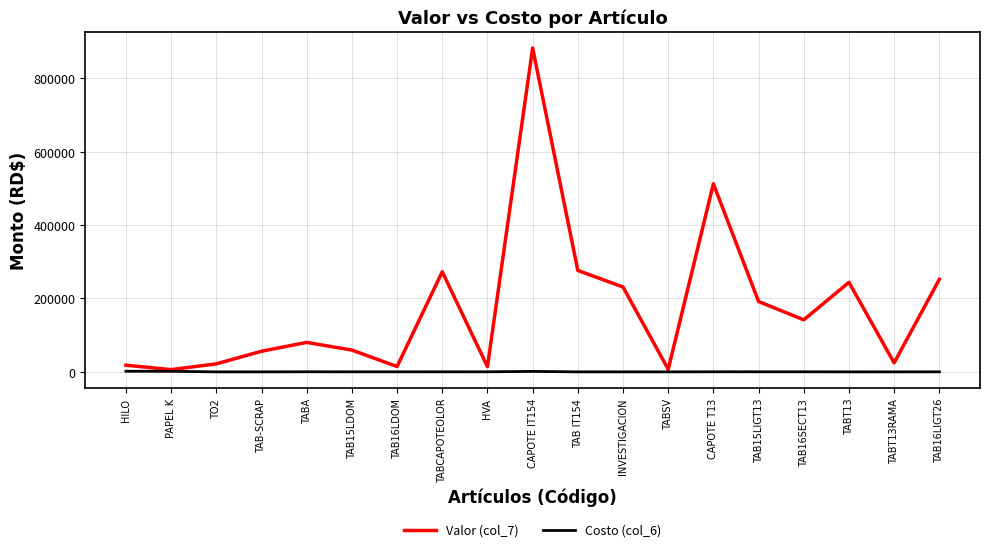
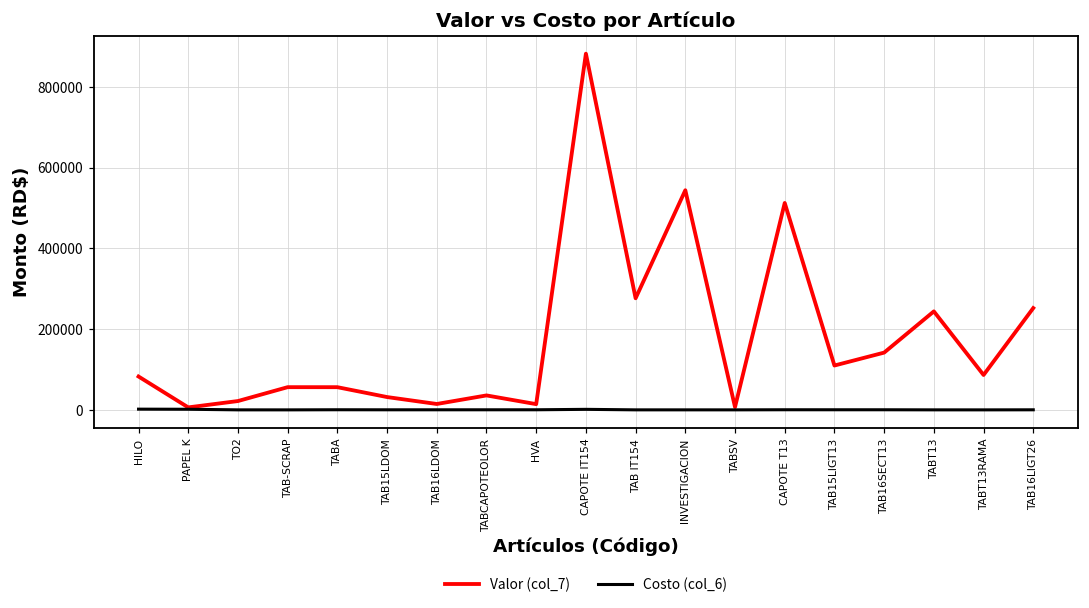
Valor (col_7), HILO: 20000 -> 80000
Valor (col_7), TABA: 80000 -> 60000
Valor (col_7), TAB15LDOM: 60000 -> 30000
Valor (col_7), TABCAPOTEOLOR: 270000 -> 40000
Valor (col_7), INVESTIGACION: 230000 -> 540000
Valor (col_7), TAB15LIGT13: 190000 -> 110000
Valor (col_7), TABT13RAMA: 20000 -> 90000
